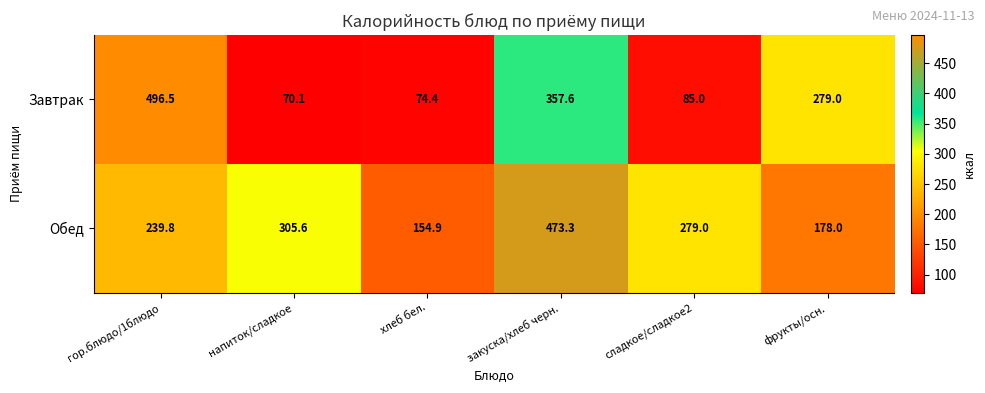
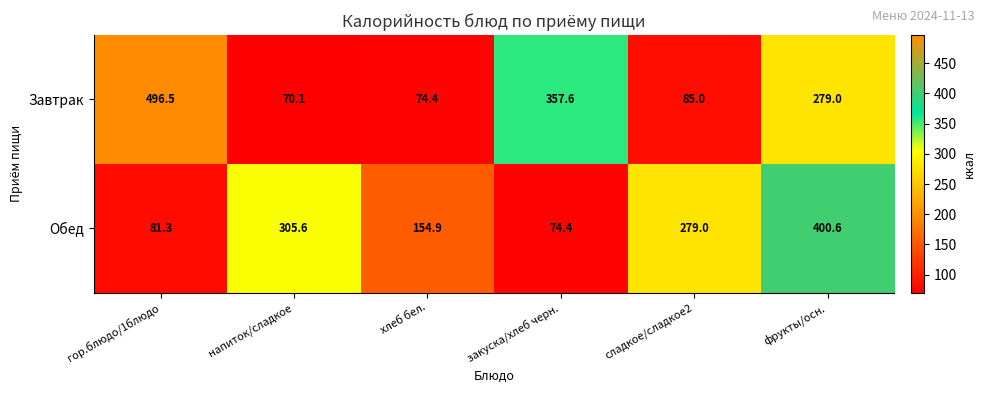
Обед, гор.блюдо/1блюдо: 239.8 -> 81.3
Обед, закуска/хлеб черн.: 473.3 -> 74.4
Обед, фрукты/осн.: 178.0 -> 400.6
